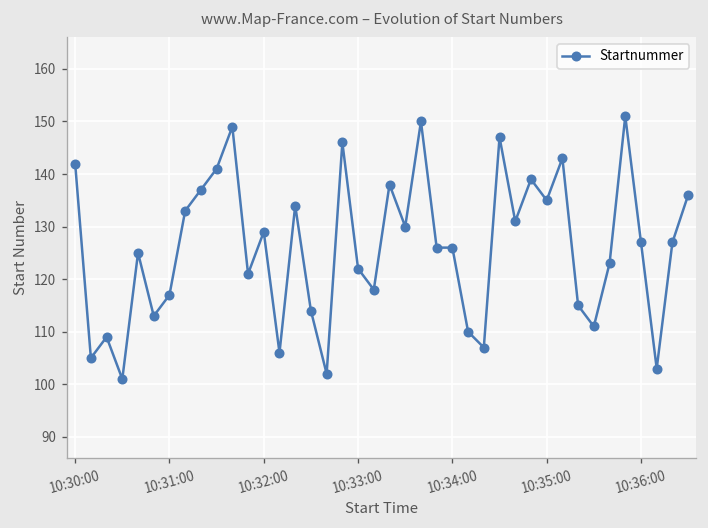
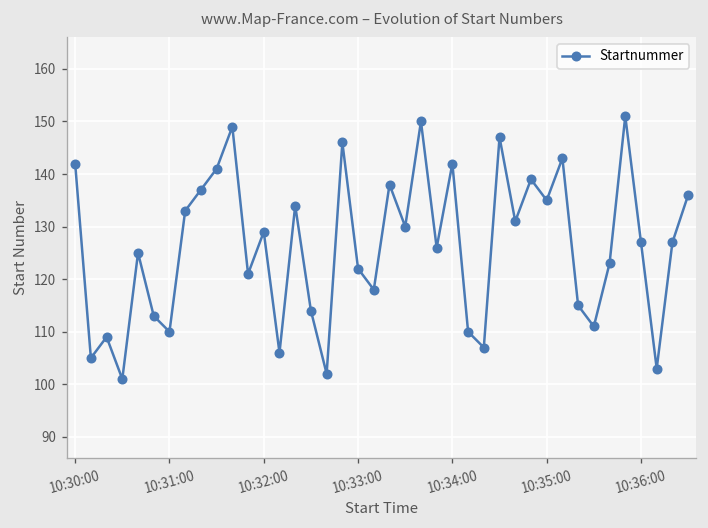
10:31:00: 117 -> 110
10:34:00: 126 -> 142
